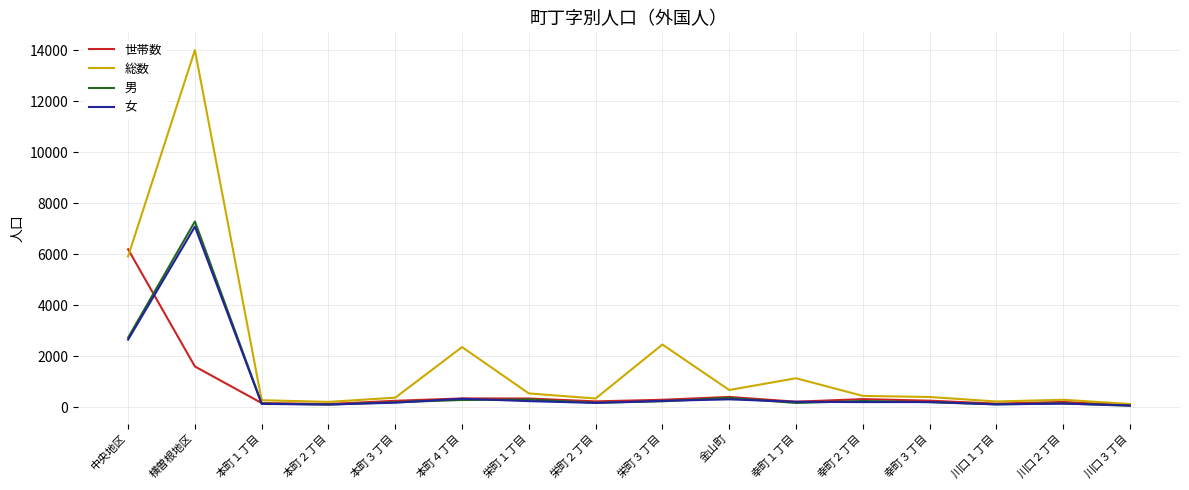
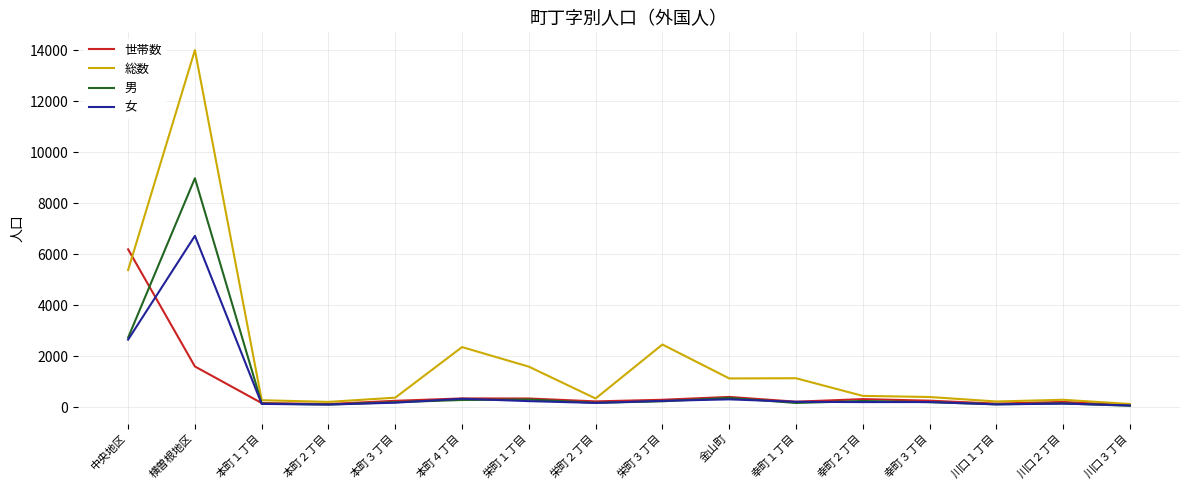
総数, 中央地区: 5900 -> 5400
男, 横曽根地区: 7300 -> 9000
女, 横曽根地区: 7100 -> 6700
総数, 栄町１丁目: 500 -> 1600
総数, 金山町: 700 -> 1100
